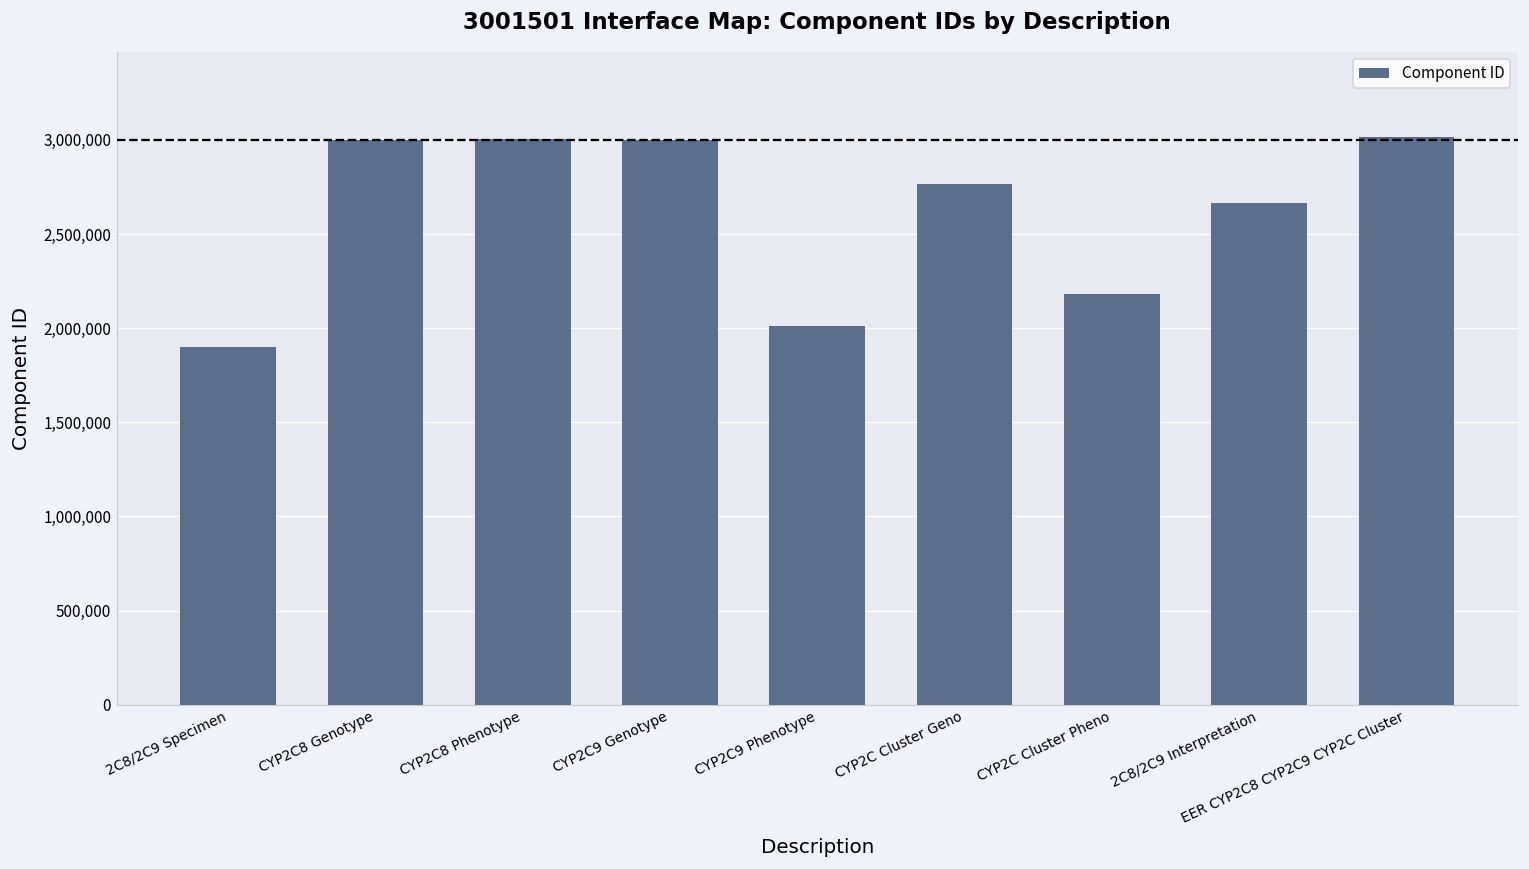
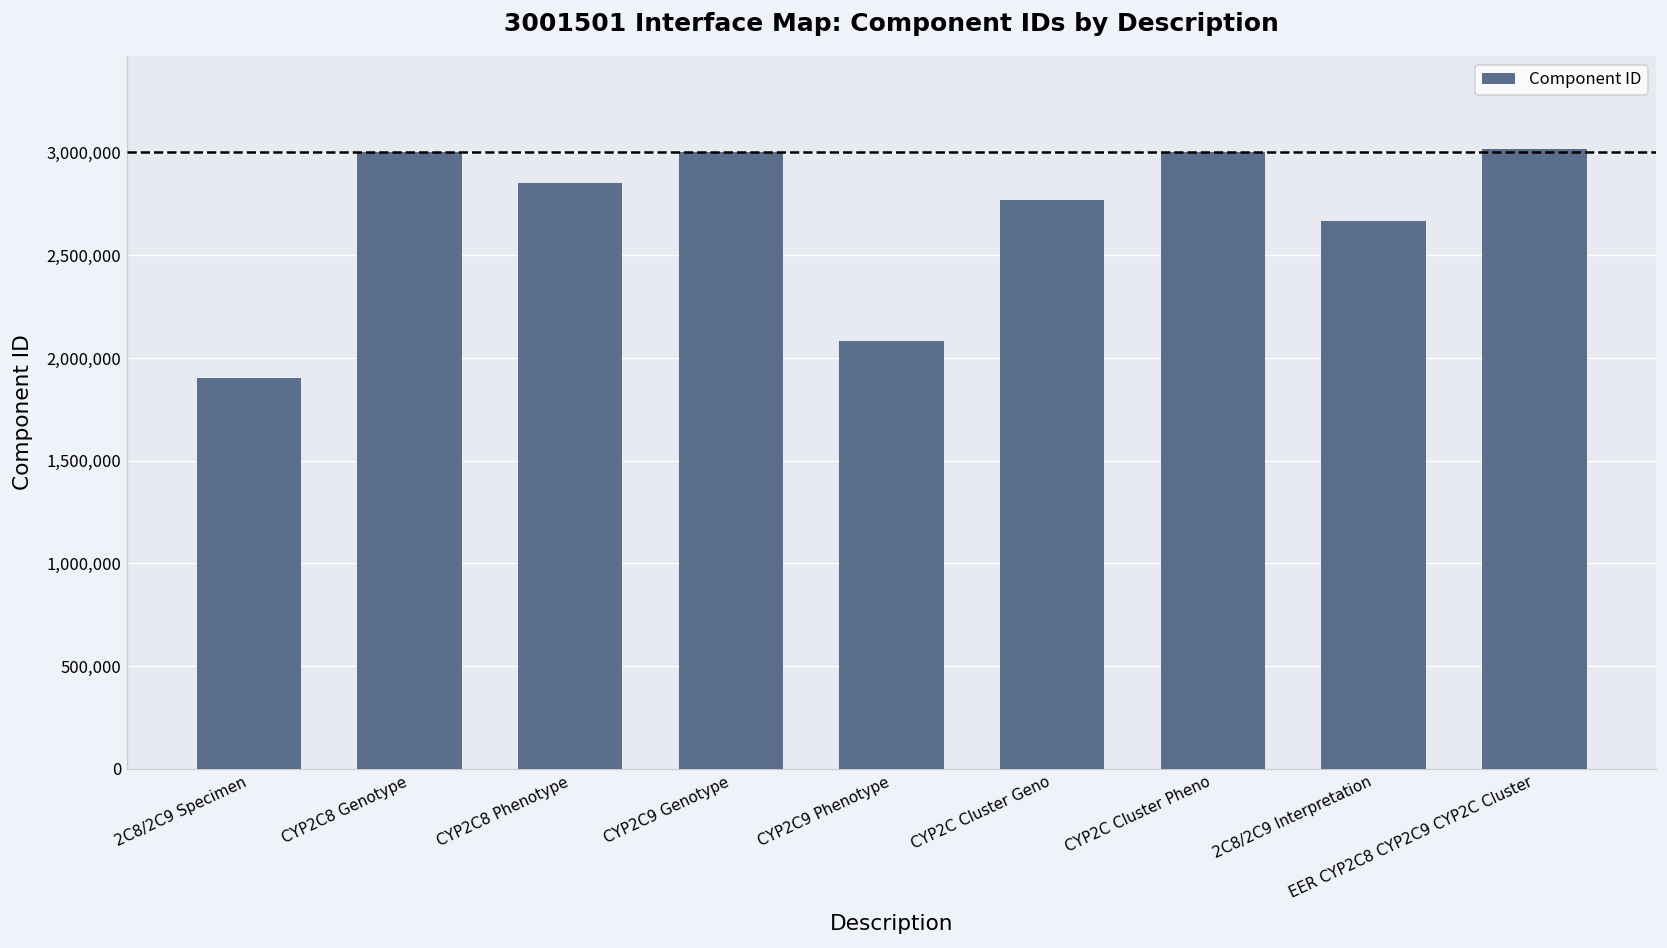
CYP2C8 Phenotype: 3,000,000 -> 2,850,000
CYP2C9 Phenotype: 2,010,000 -> 2,080,000
CYP2C Cluster Pheno: 2,180,000 -> 3,000,000
